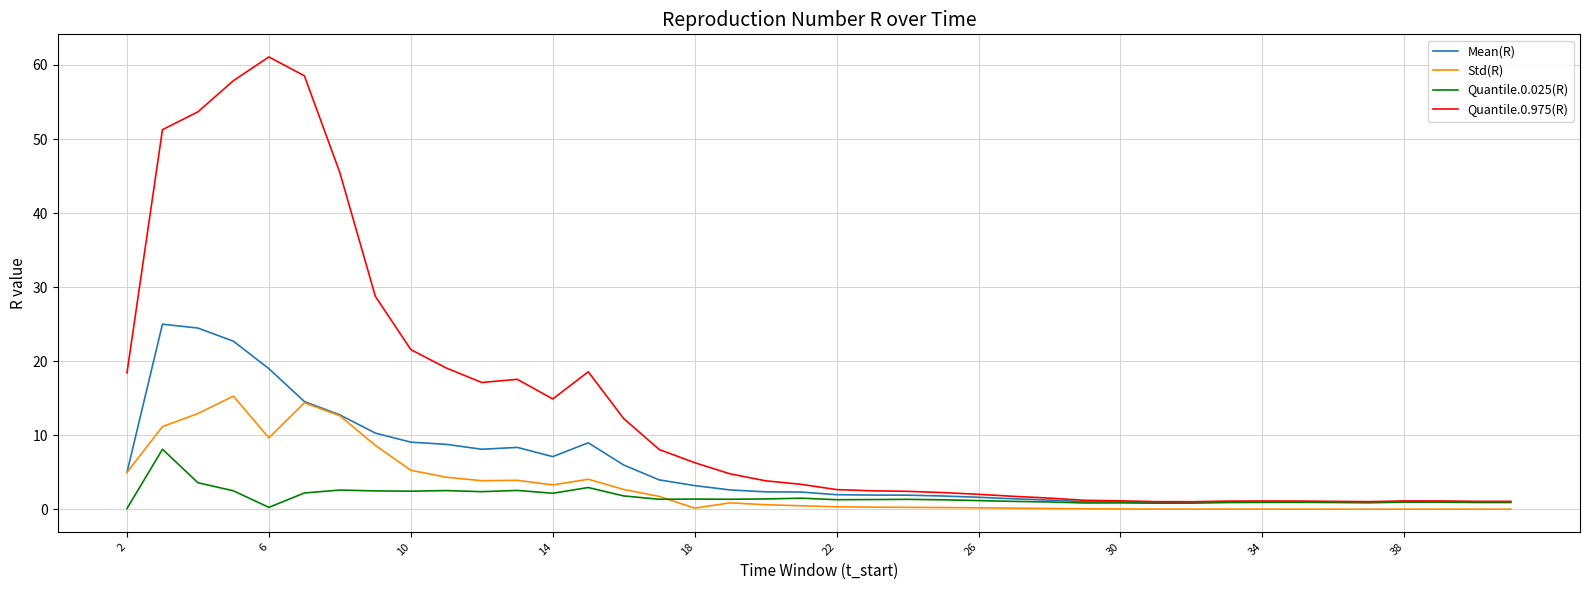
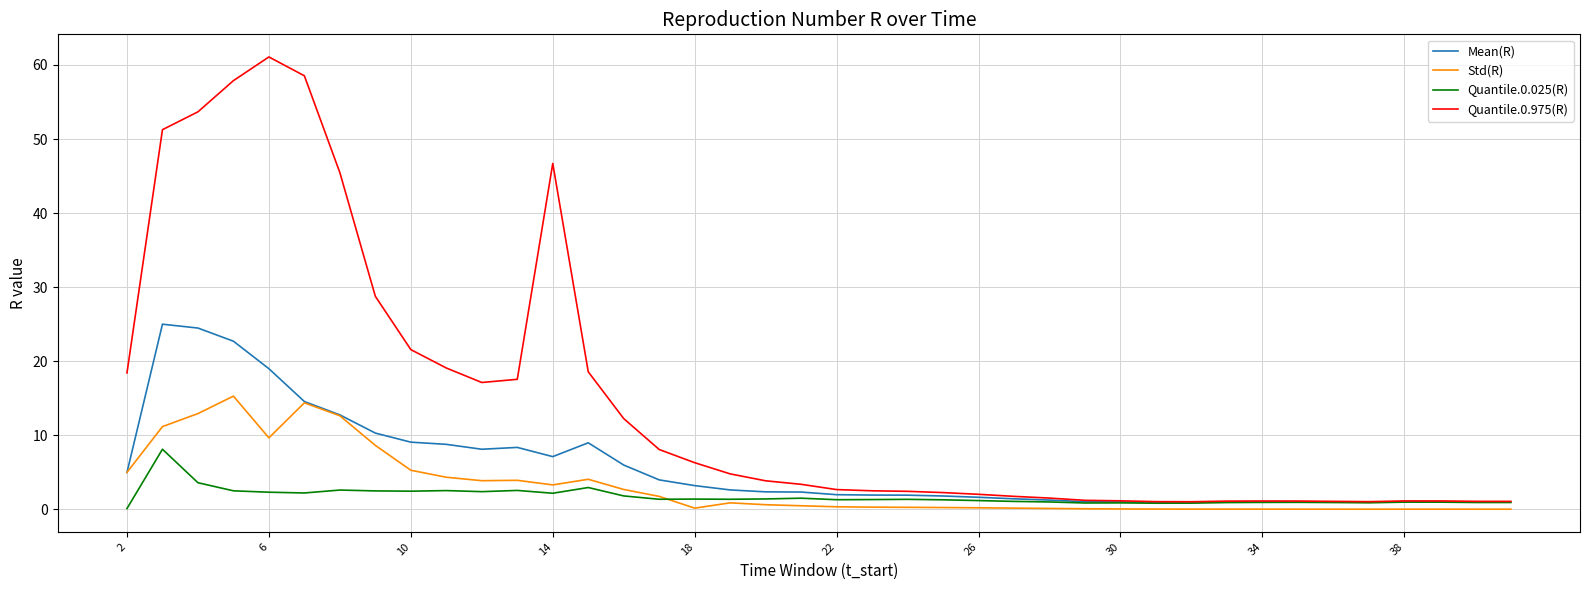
Quantile.0.025(R), 6: 0 -> 2
Quantile.0.975(R), 14: 15 -> 47
